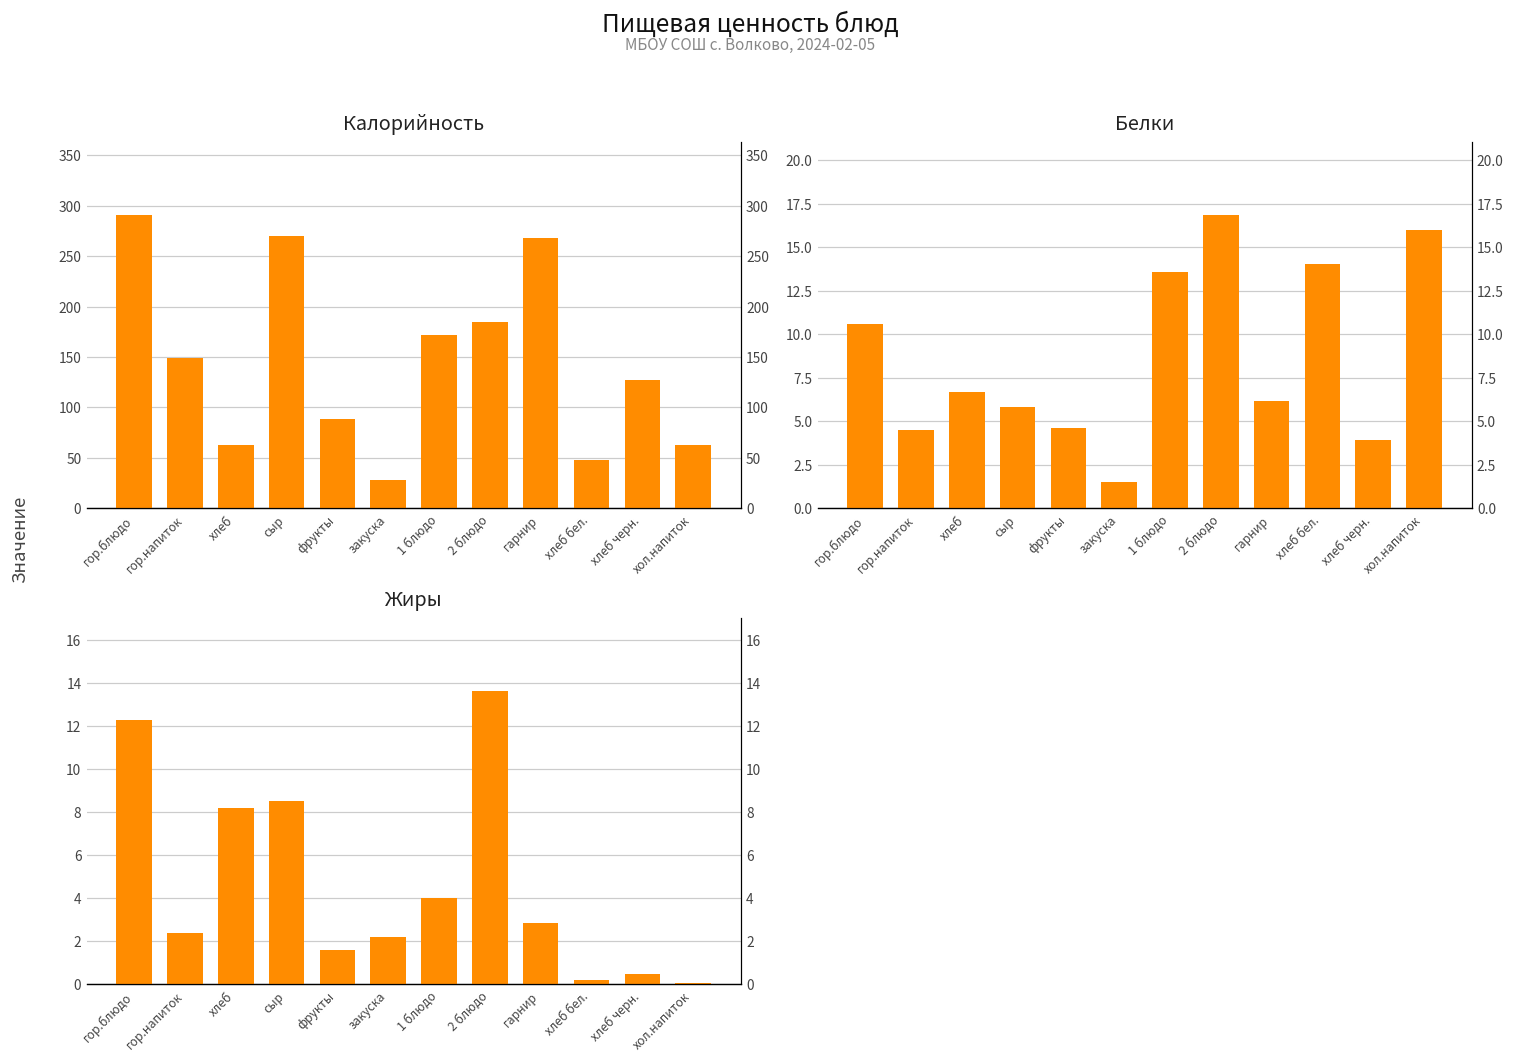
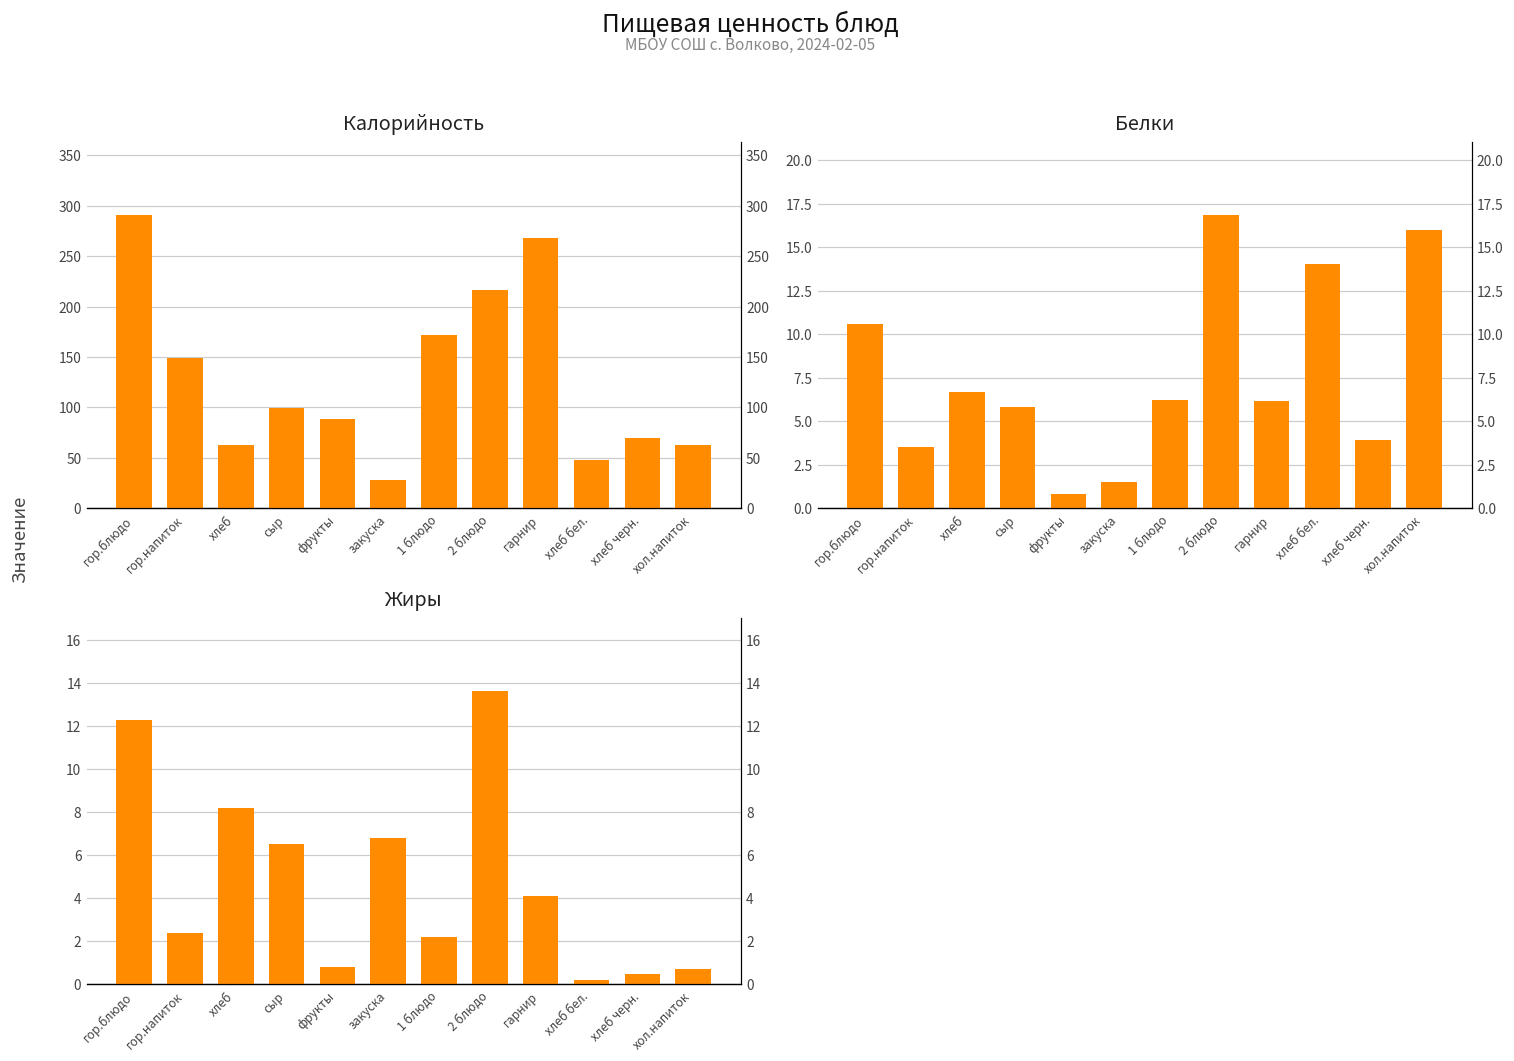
Калорийность, сыр: 270 -> 100
Калорийность, 2 блюдо: 180 -> 220
Калорийность, хлеб черн.: 130 -> 70
Белки, гор.напиток: 4.5 -> 3.5
Белки, фрукты: 4.6 -> 0.8
Белки, 1 блюдо: 13.6 -> 6.2
Жиры, сыр: 8.5 -> 6.5
Жиры, фрукты: 1.6 -> 0.8
Жиры, закуска: 2.2 -> 6.8
Жиры, 1 блюдо: 4.0 -> 2.2
Жиры, гарнир: 2.9 -> 4.1
Жиры, хол.напиток: 0.1 -> 0.7
